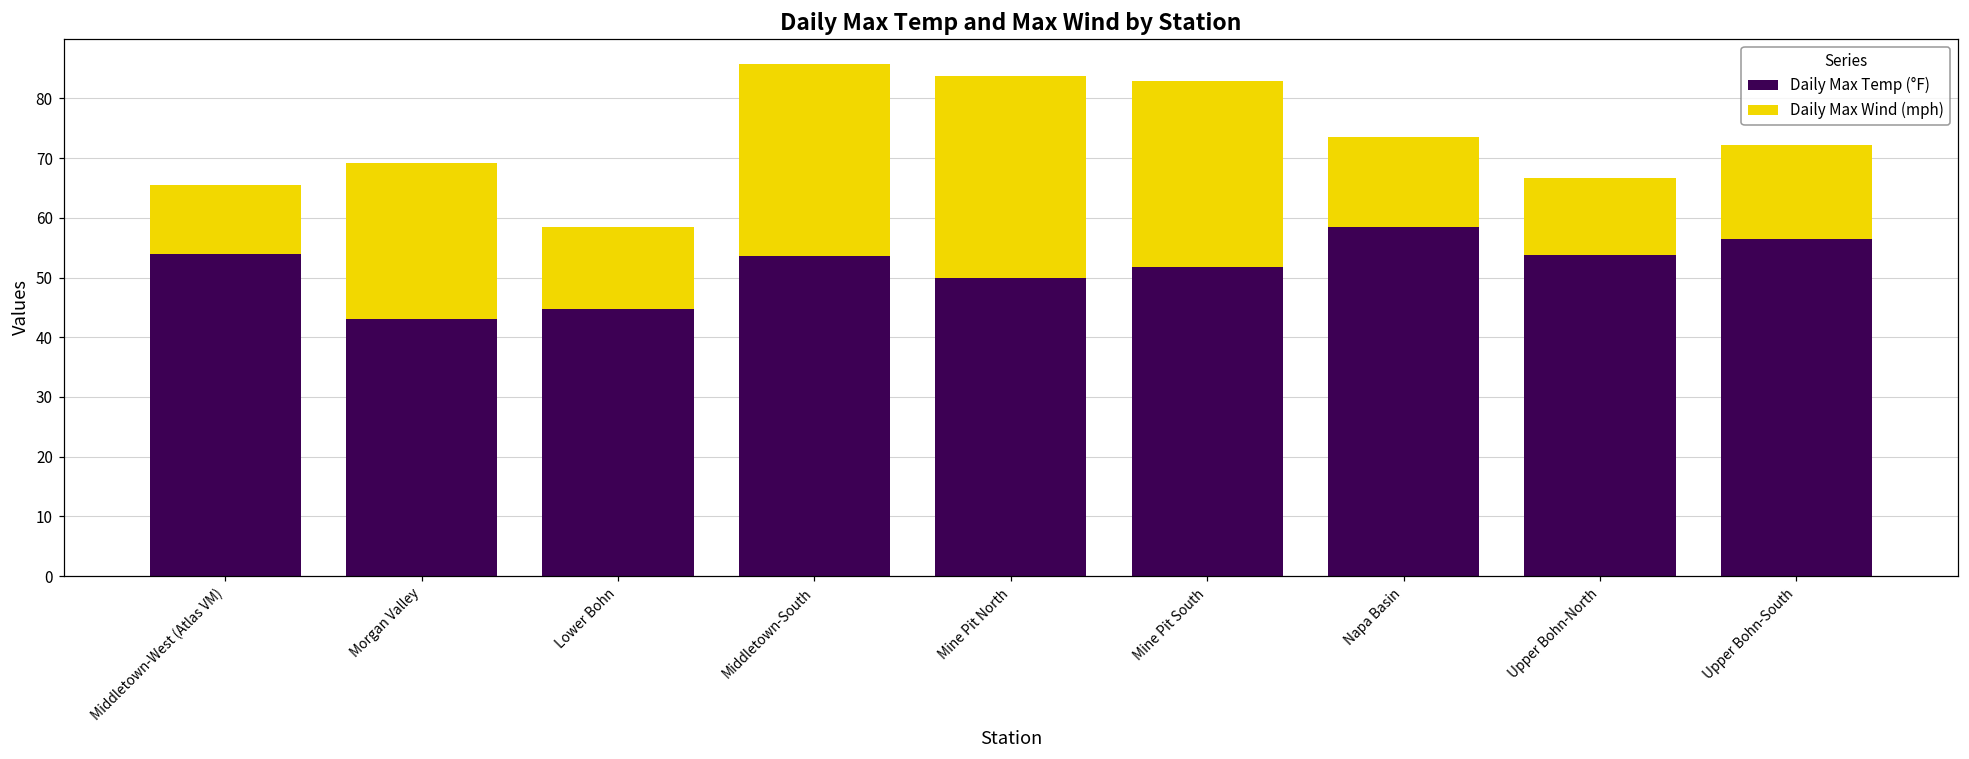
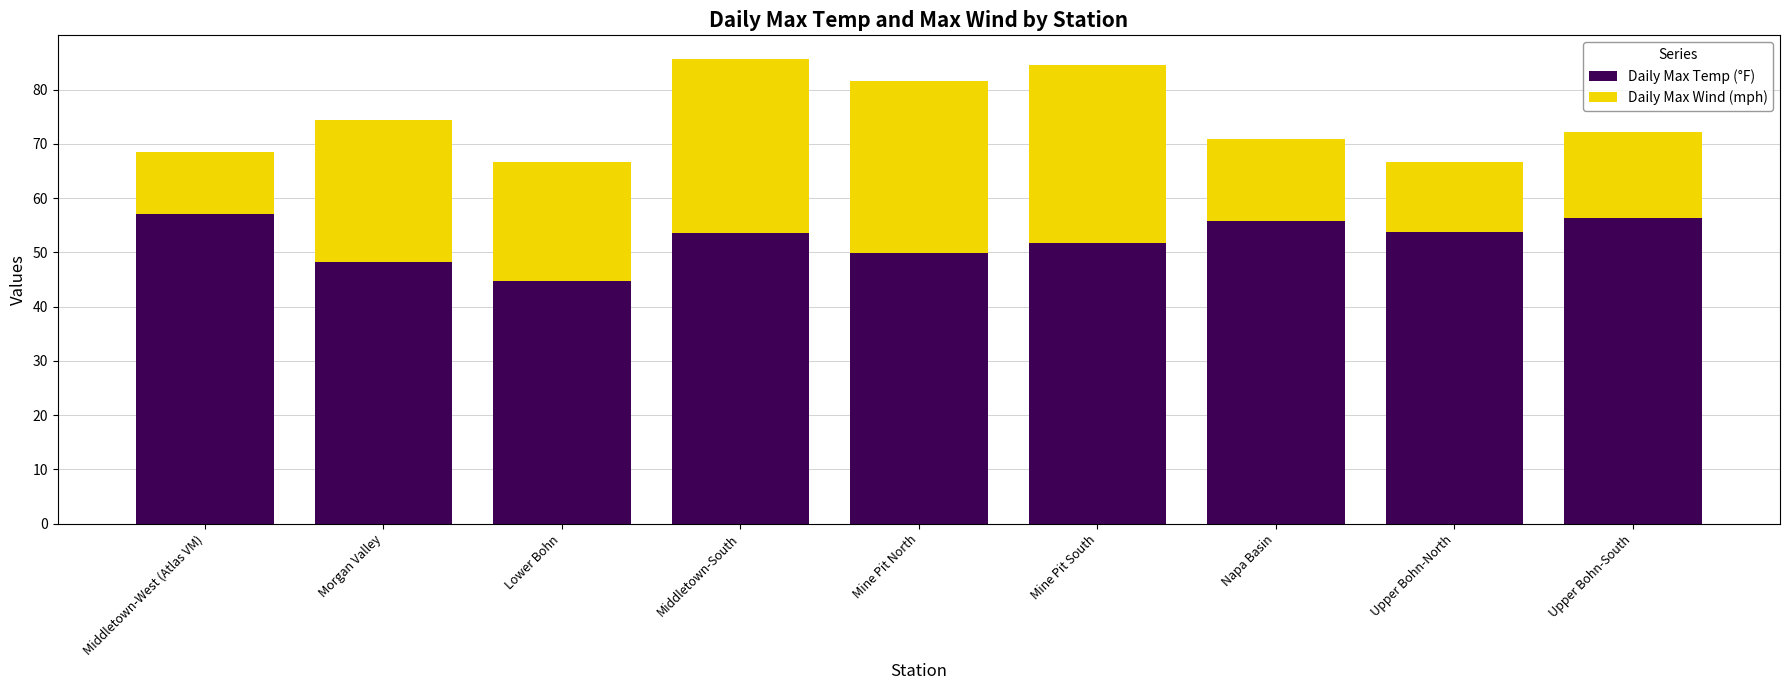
Daily Max Temp (°F), Middletown-West (Atlas VM): 54 -> 57
Daily Max Temp (°F), Morgan Valley: 43 -> 48
Daily Max Wind (mph), Lower Bohn: 14 -> 22
Daily Max Wind (mph), Mine Pit North: 34 -> 32
Daily Max Wind (mph), Mine Pit South: 31 -> 33
Daily Max Temp (°F), Napa Basin: 58 -> 56
